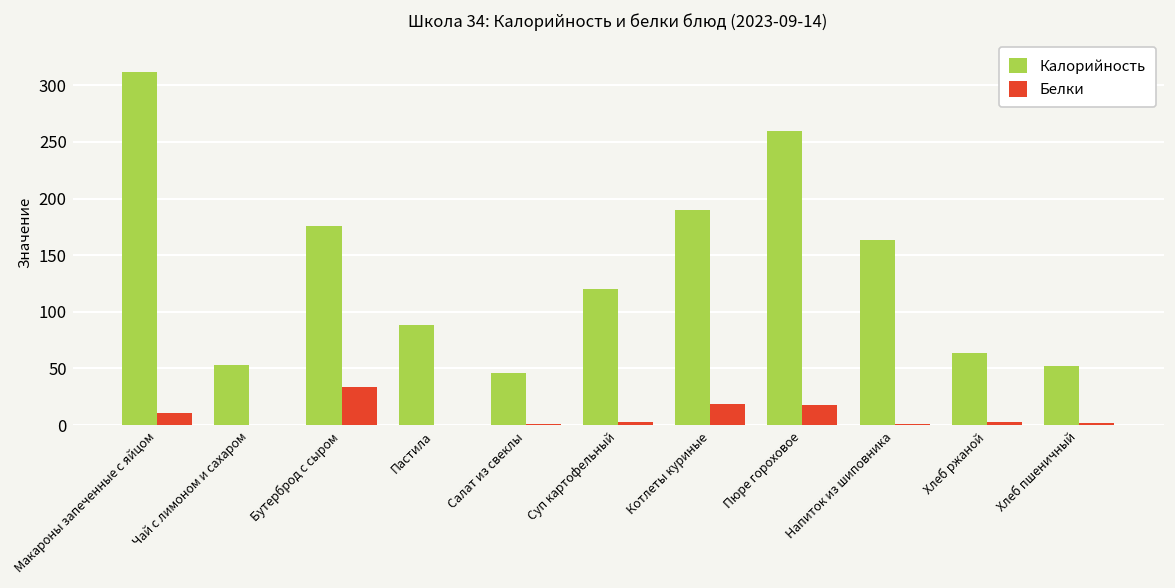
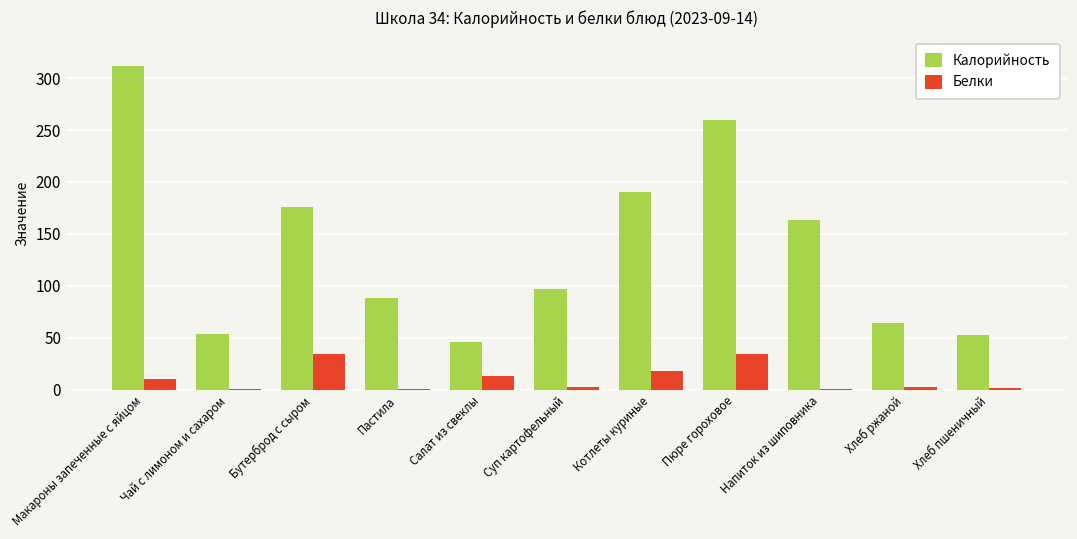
Белки, Салат из свеклы: 0 -> 10
Калорийность, Суп картофельный: 120 -> 100
Белки, Пюре гороховое: 20 -> 30
